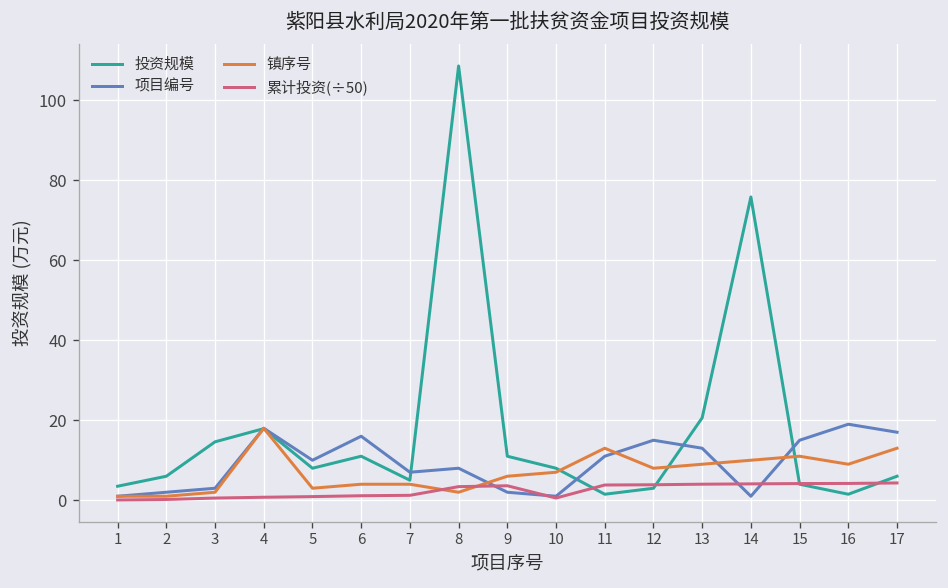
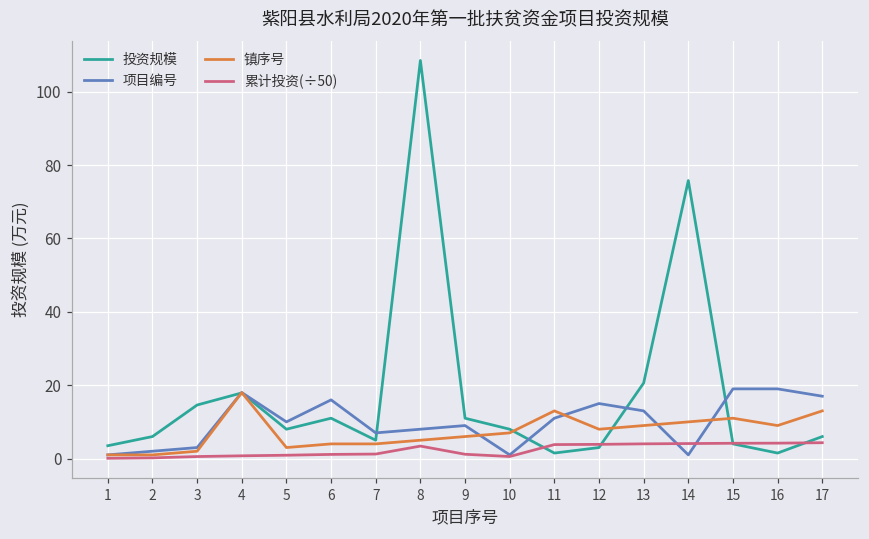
镇序号, 8: 2 -> 5
项目编号, 9: 2 -> 9
累计投资(÷50), 9: 4 -> 1
项目编号, 15: 15 -> 19
